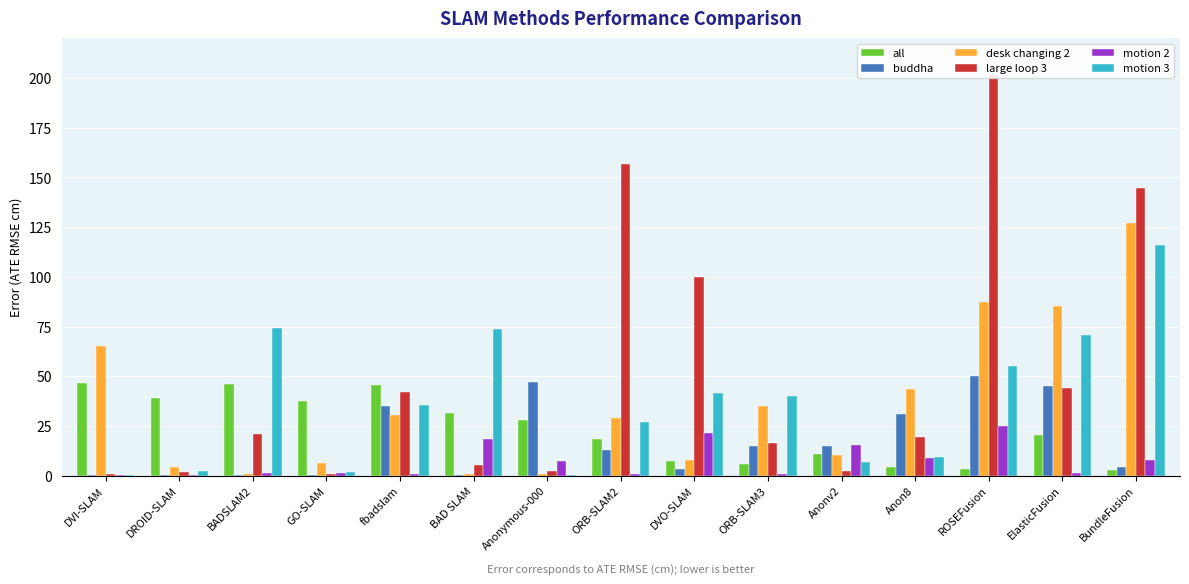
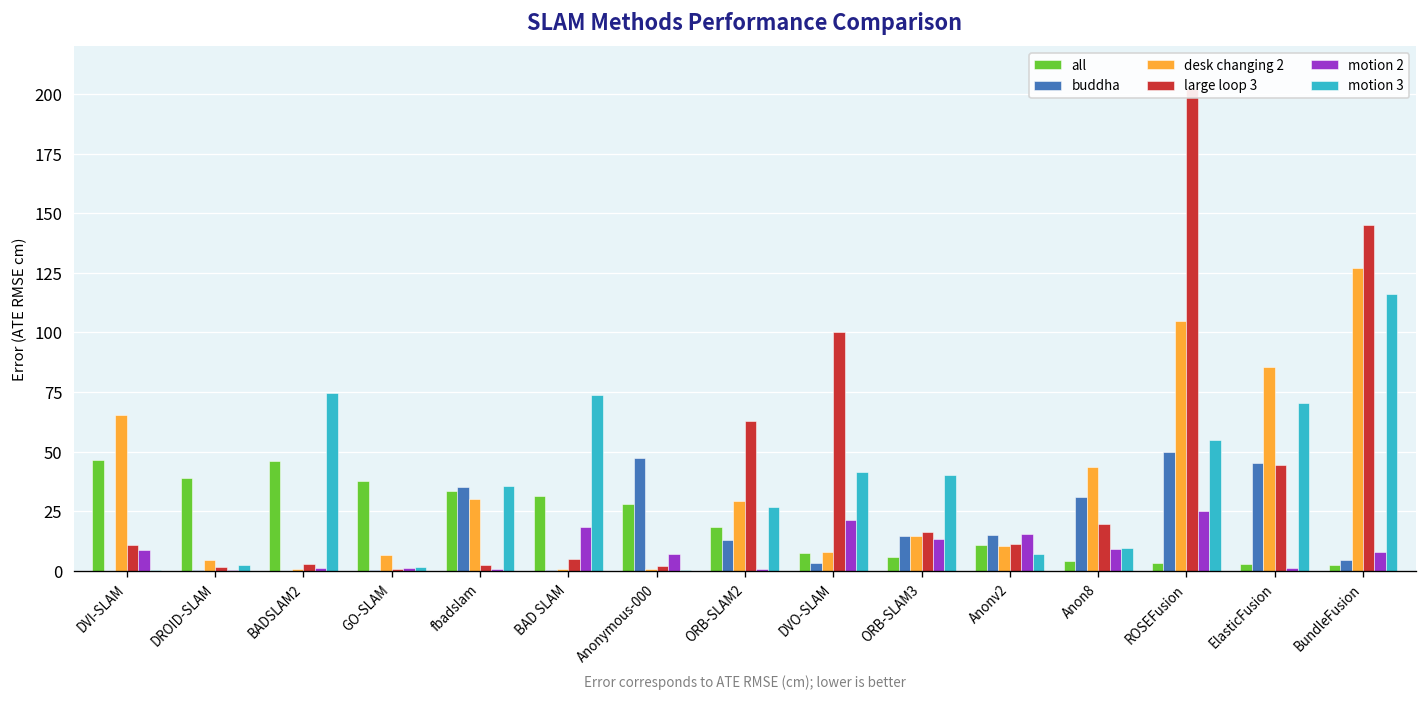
large loop 3, DVI-SLAM: 1 -> 11
motion 2, DVI-SLAM: 0 -> 9
large loop 3, BADSLAM2: 21 -> 3
all, fbadslam: 46 -> 33
large loop 3, fbadslam: 42 -> 3
large loop 3, ORB-SLAM2: 157 -> 63
desk changing 2, ORB-SLAM3: 35 -> 15
motion 2, ORB-SLAM3: 1 -> 14
large loop 3, Anonv2: 2 -> 11
desk changing 2, ROSEFusion: 88 -> 105
all, ElasticFusion: 20 -> 3
